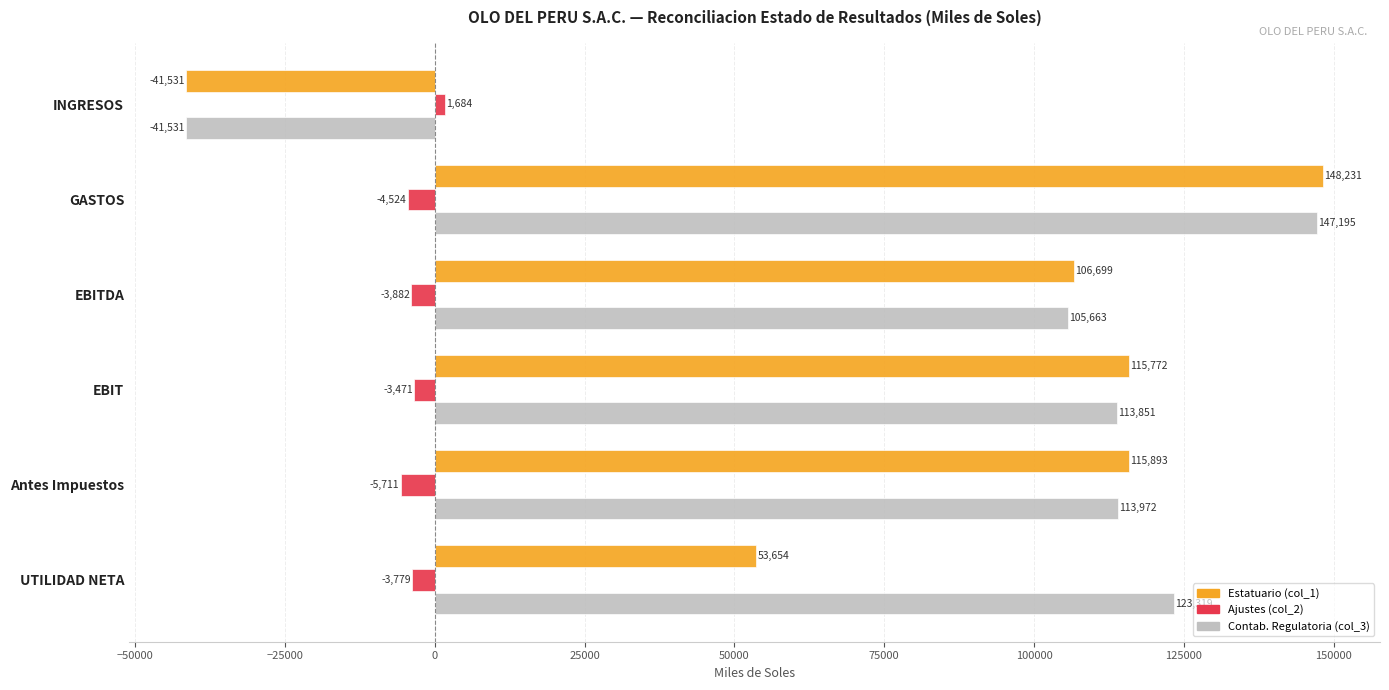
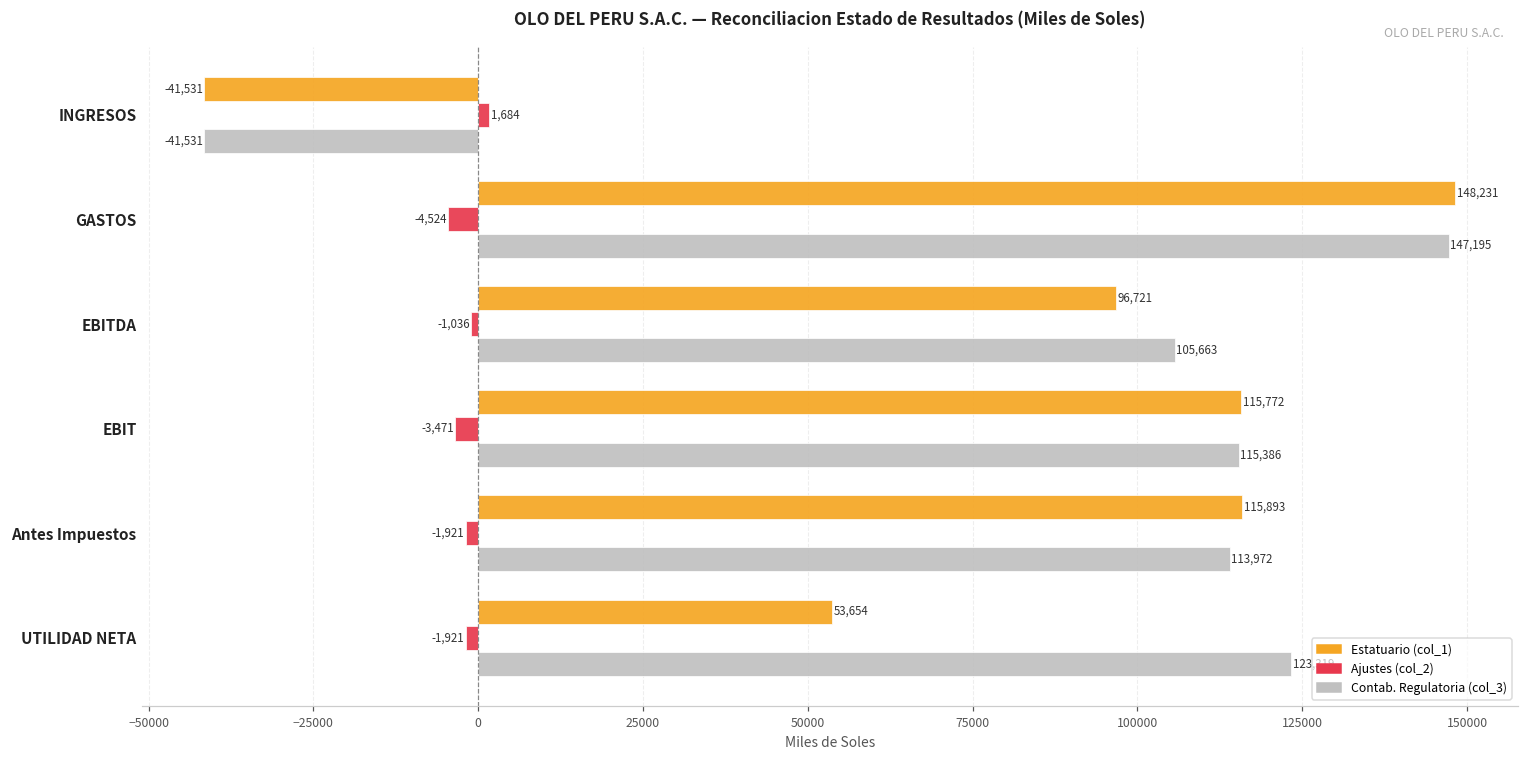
Estatuario (col_1), EBITDA: 106,699 -> 96,721
Ajustes (col_2), EBITDA: -3,882 -> -1,036
Contab. Regulatoria (col_3), EBIT: 113,851 -> 115,386
Ajustes (col_2), Antes Impuestos: -5,711 -> -1,921
Ajustes (col_2), UTILIDAD NETA: -3,779 -> -1,921
